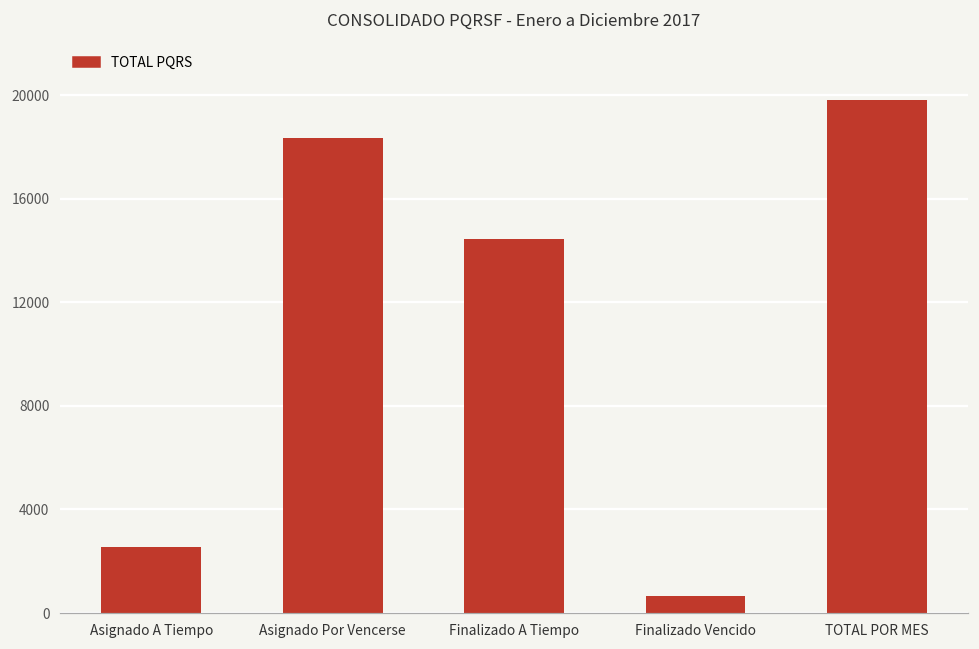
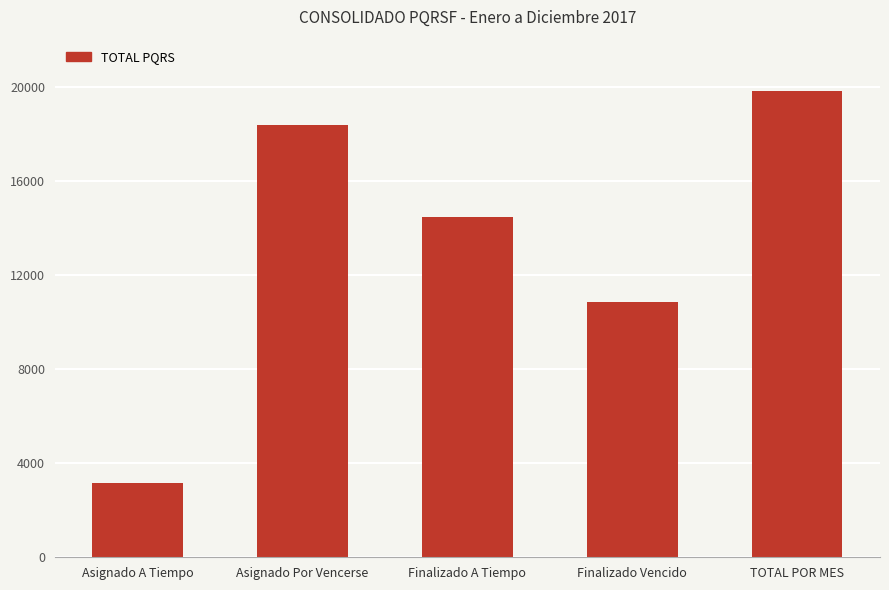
Asignado A Tiempo: 2500 -> 3100
Finalizado Vencido: 600 -> 10800
